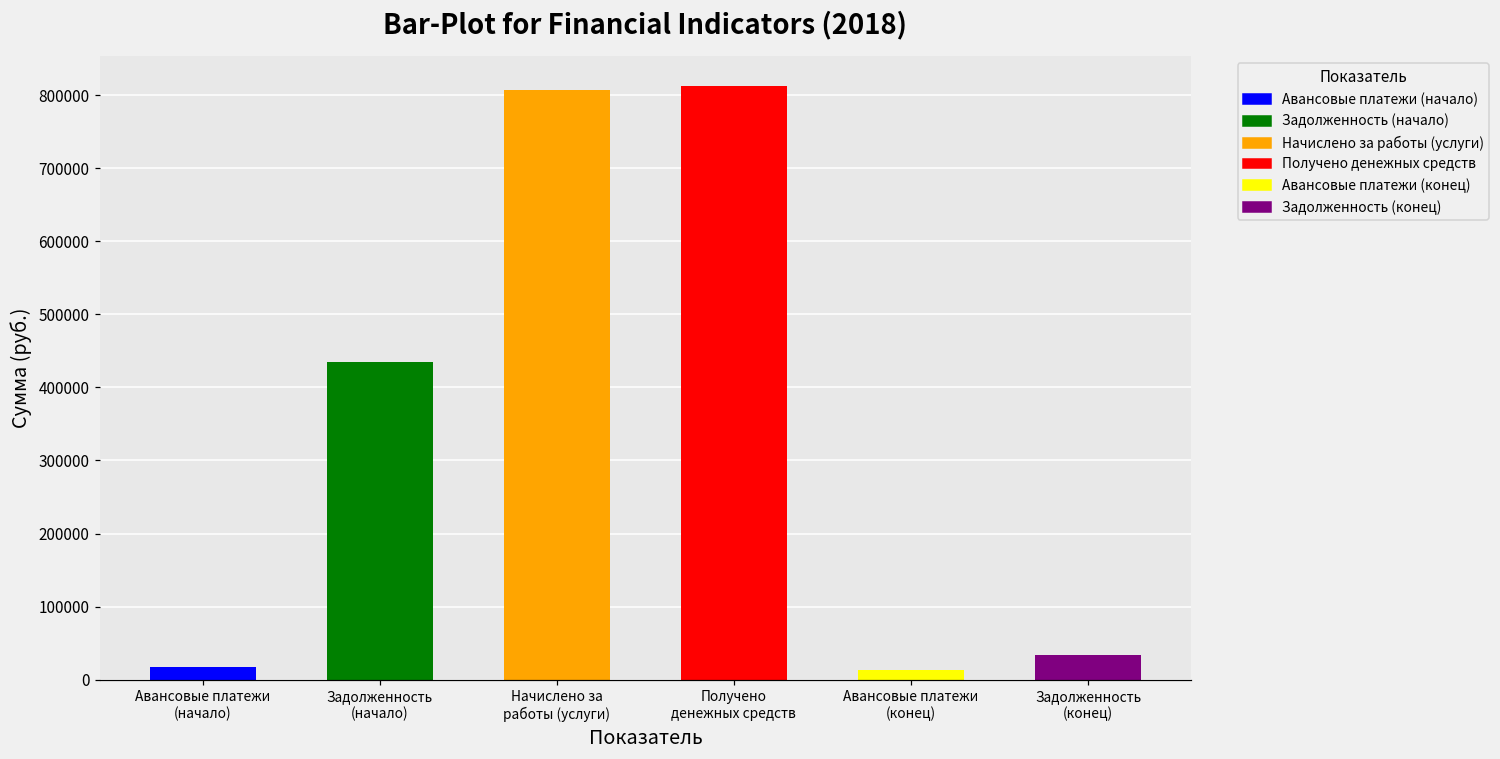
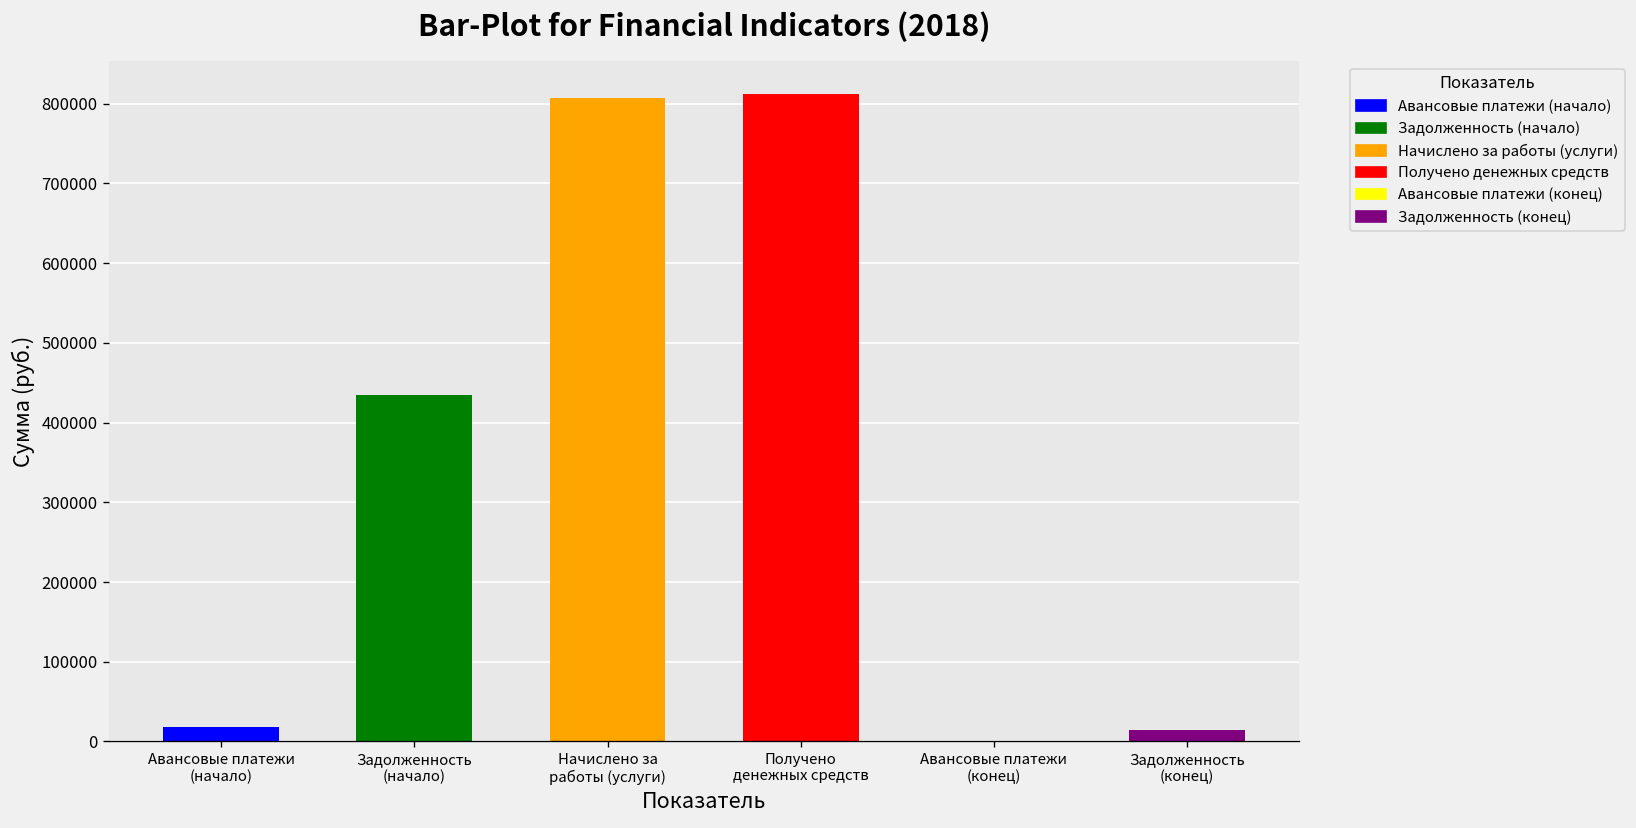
Авансовые платежи (конец): 10000 -> 0
Задолженность (конец): 30000 -> 10000
